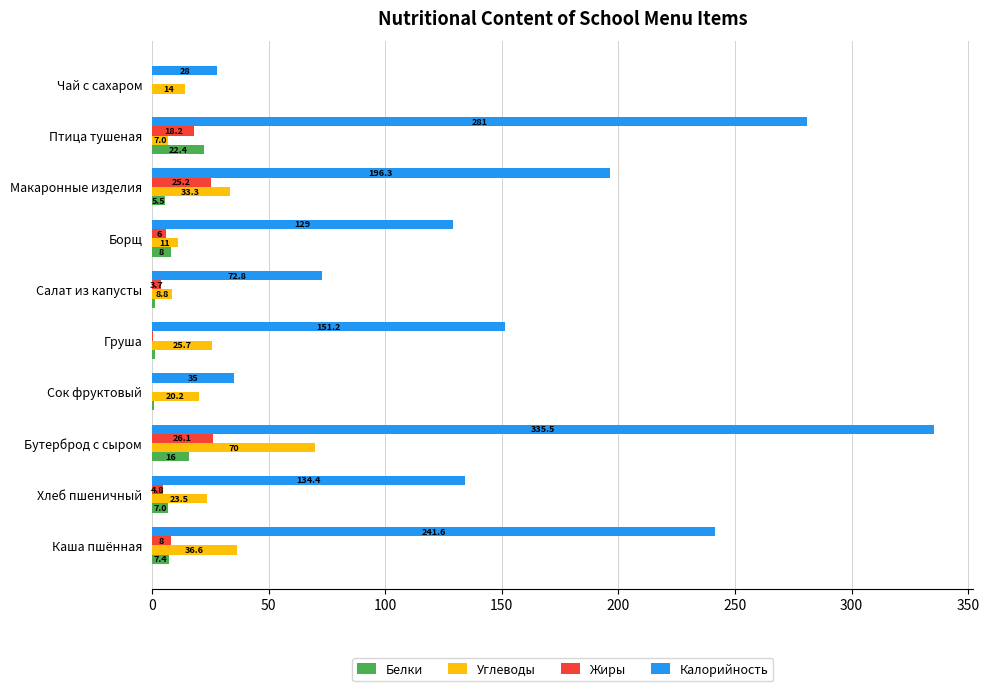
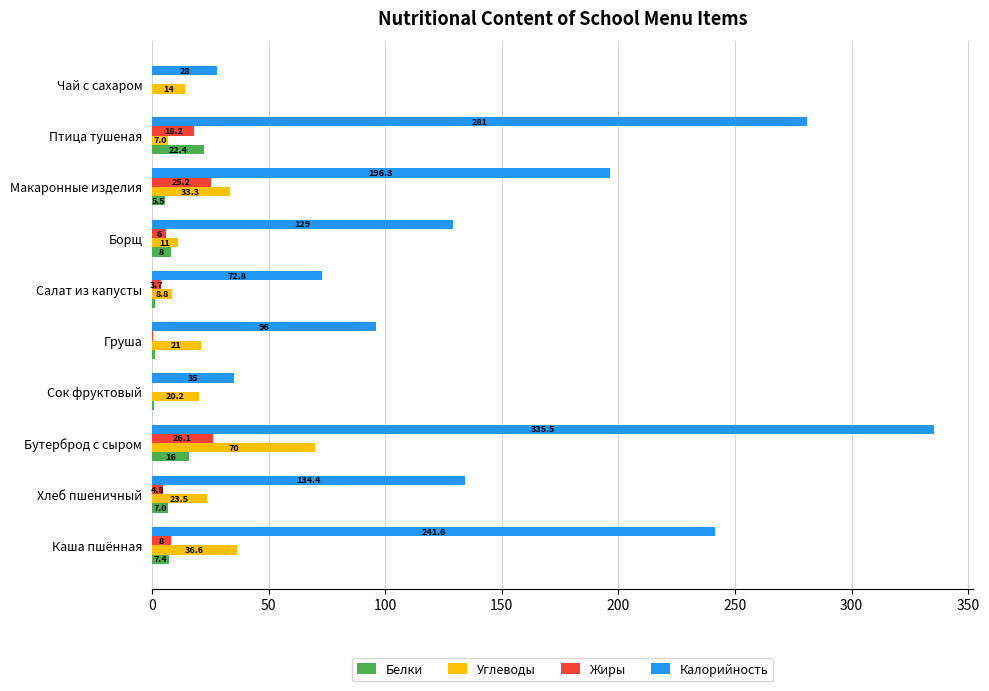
Калорийность, Груша: 151.2 -> 96
Углеводы, Груша: 25.7 -> 21
